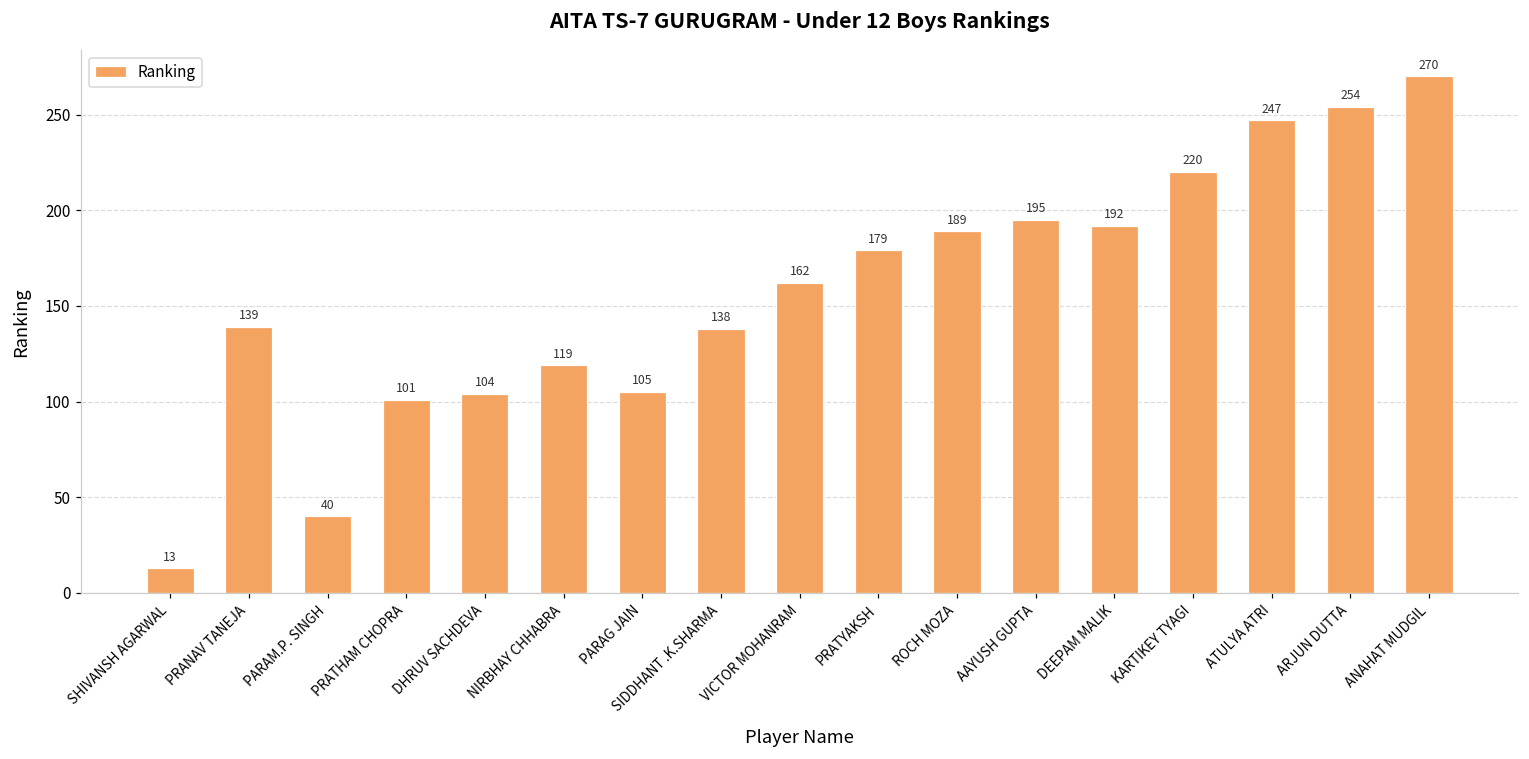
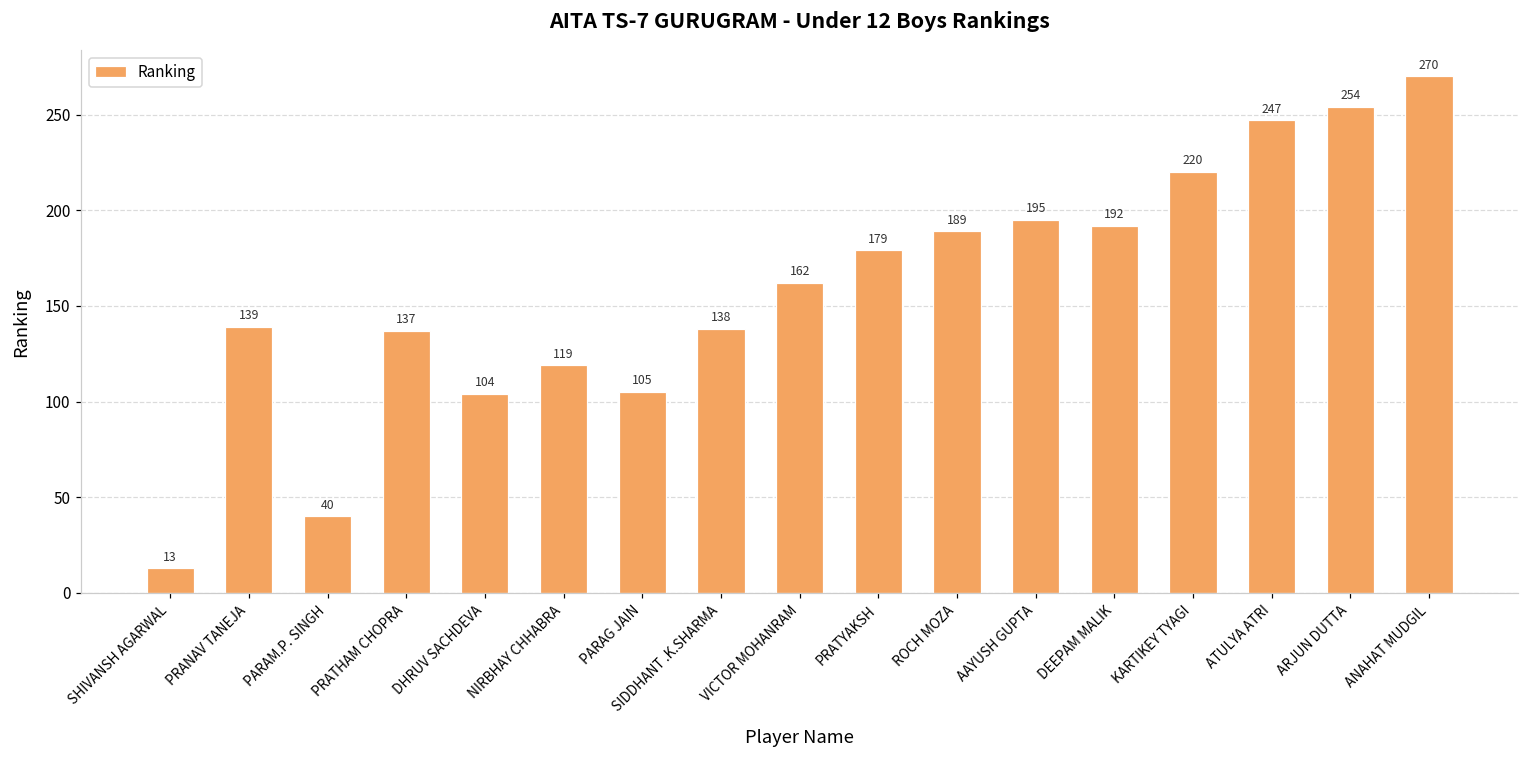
PRATHAM CHOPRA: 101 -> 137
